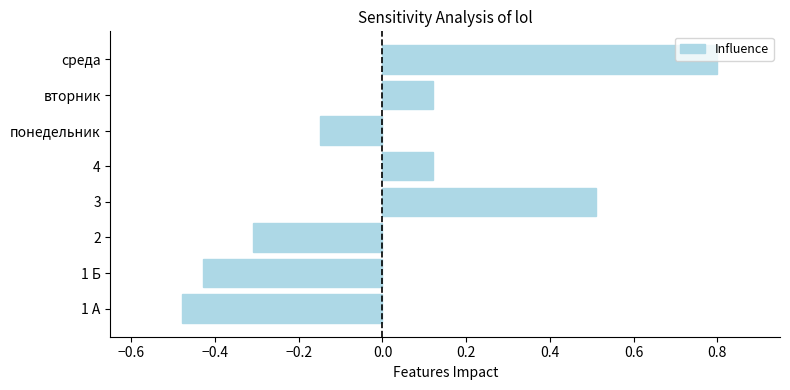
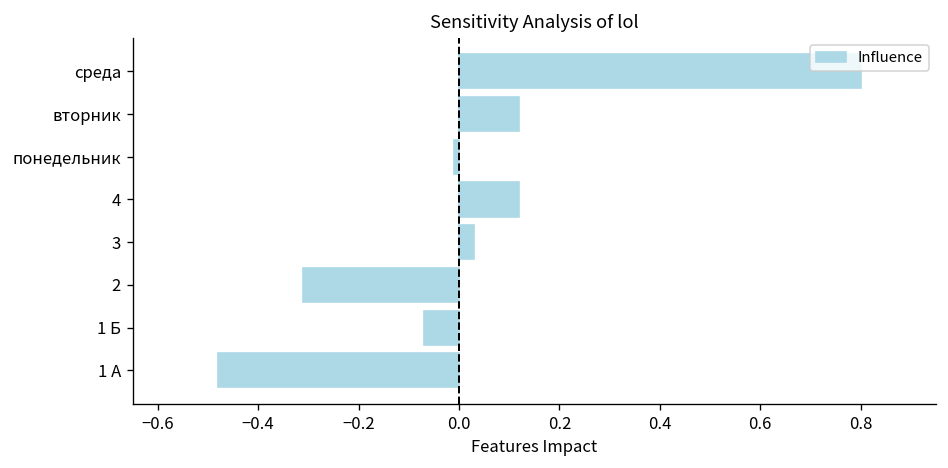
понедельник: -0.15 -> -0.01
3: 0.51 -> 0.03
1 Б: -0.43 -> -0.07
